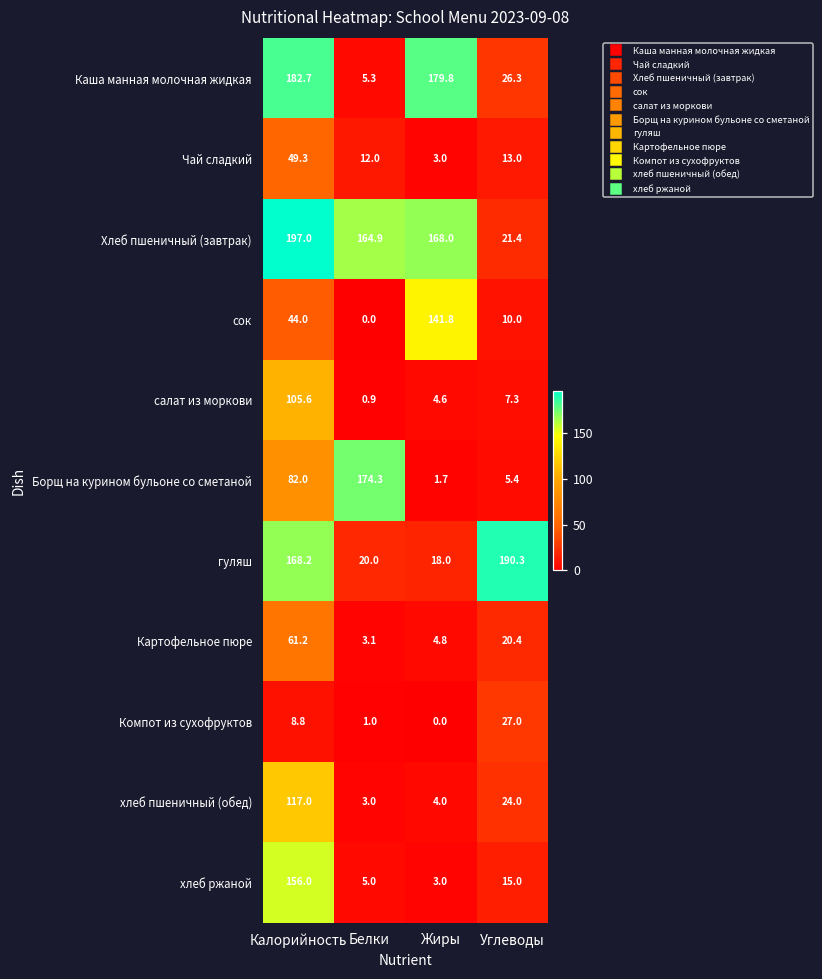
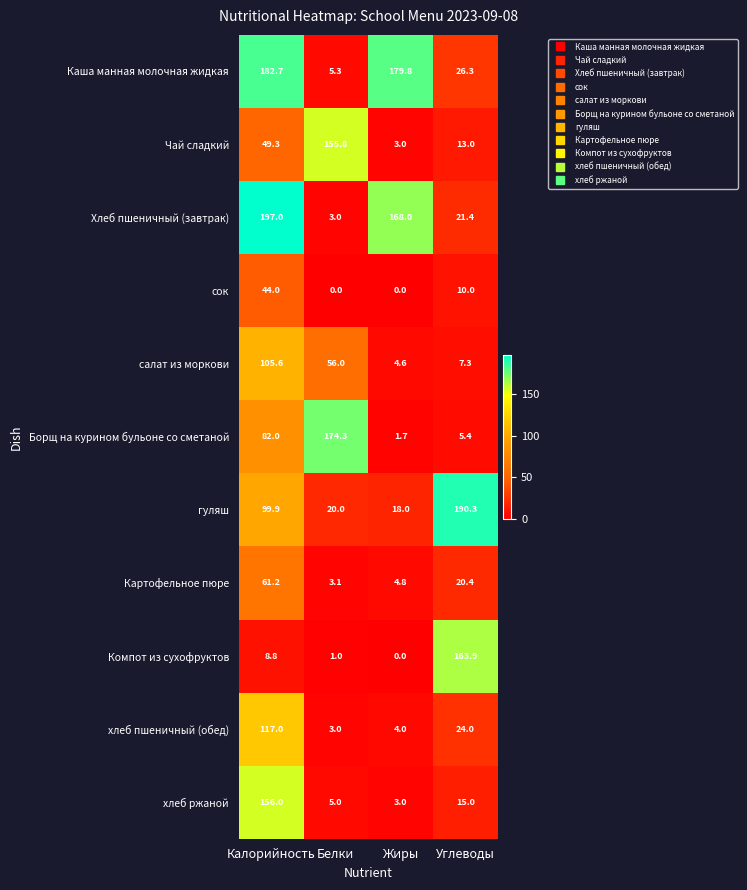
Чай сладкий, Белки: 12.0 -> 155.8
Хлеб пшеничный (завтрак), Белки: 164.9 -> 3.0
сок, Жиры: 141.8 -> 0.0
салат из моркови, Белки: 0.9 -> 56.0
гуляш, Калорийность: 168.2 -> 99.9
Компот из сухофруктов, Углеводы: 27.0 -> 163.9
